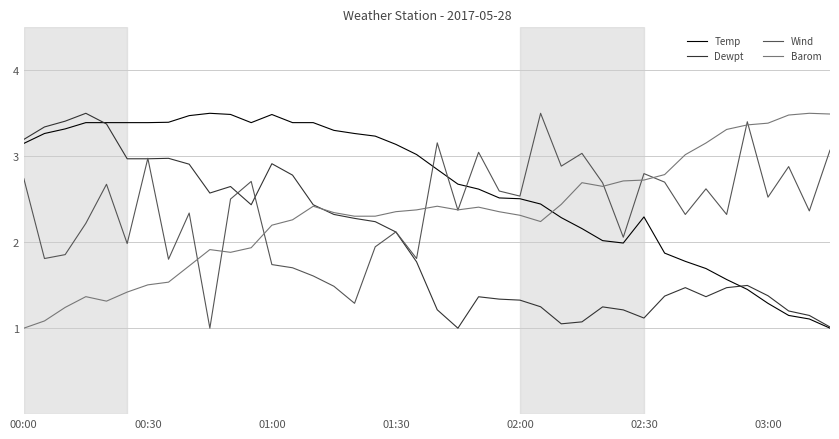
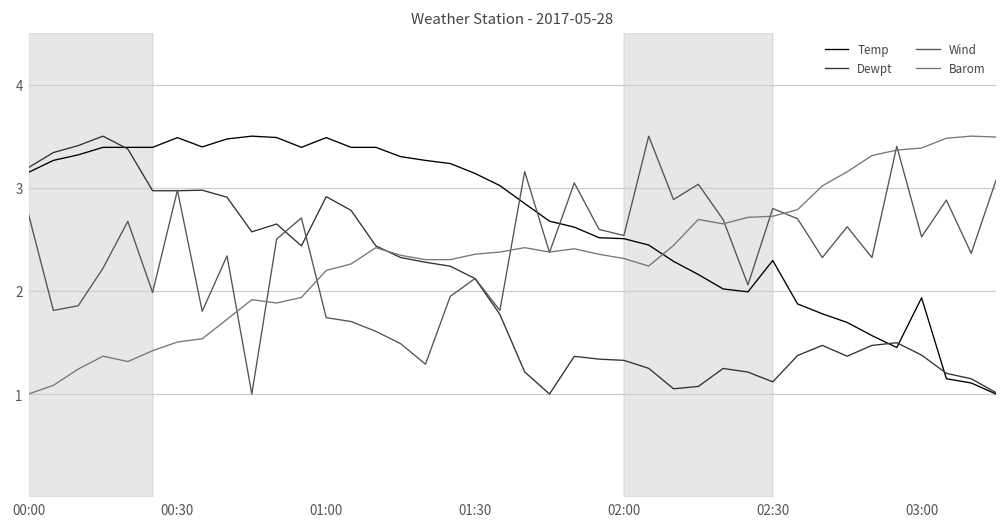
Temp, 00:30: 3.4 -> 3.5
Temp, 03:00: 1.3 -> 1.9
